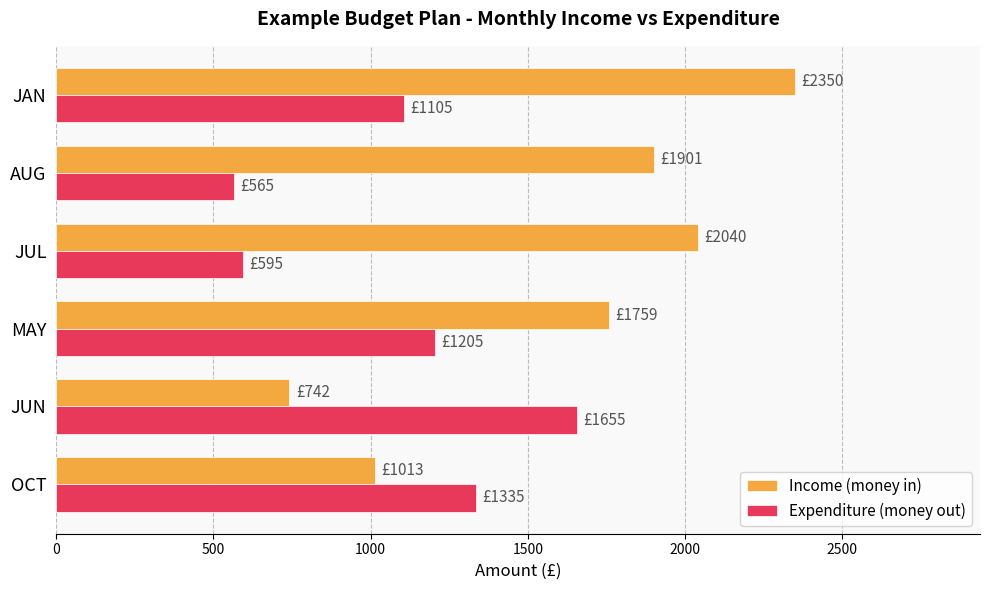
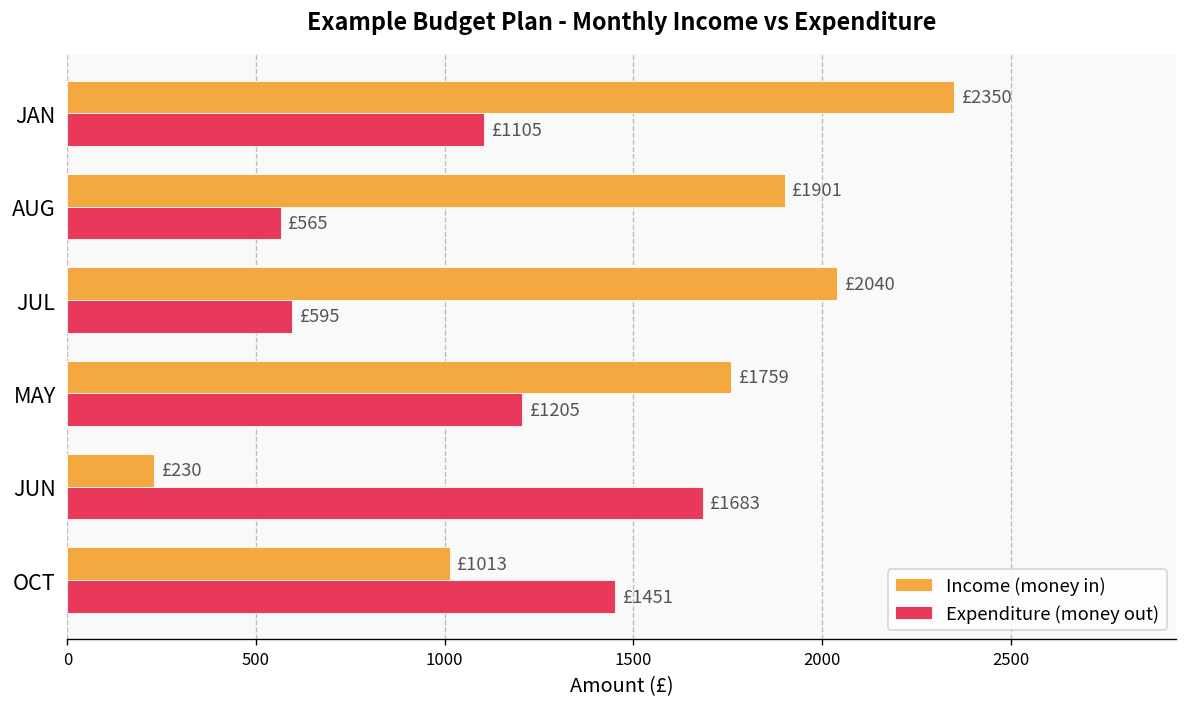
Income (money in), JUN: £742 -> £230
Expenditure (money out), JUN: £1655 -> £1683
Expenditure (money out), OCT: £1335 -> £1451
